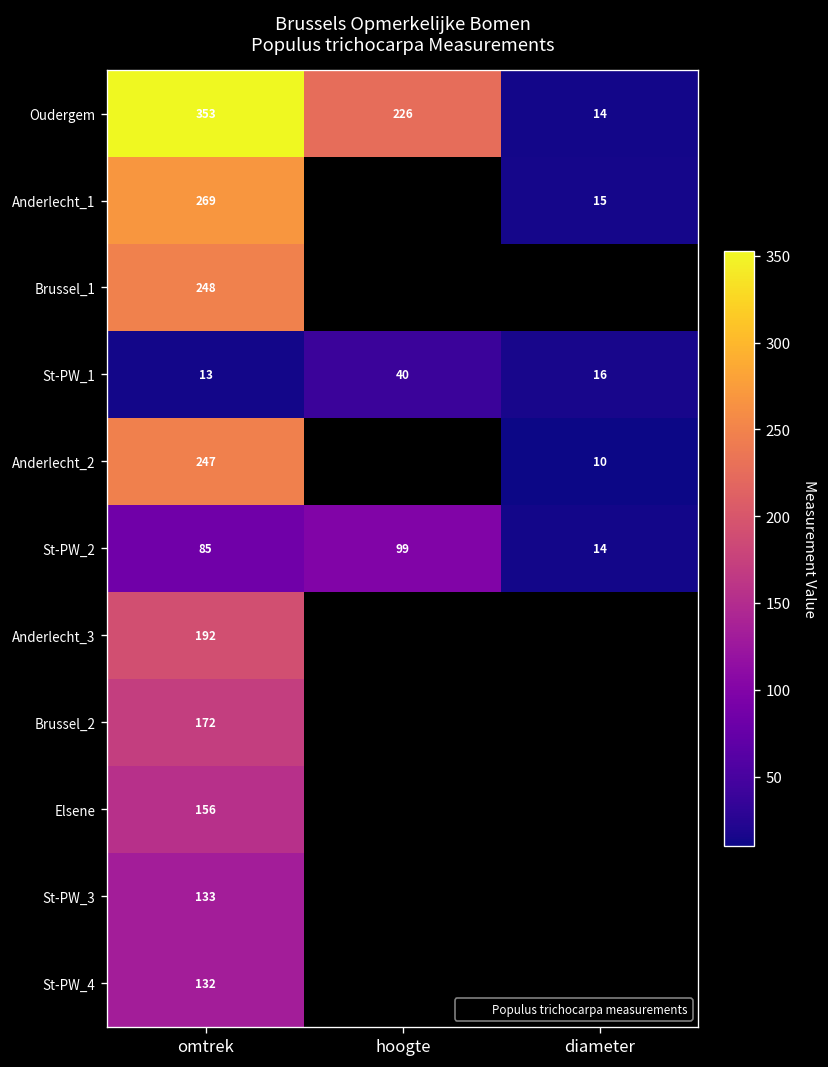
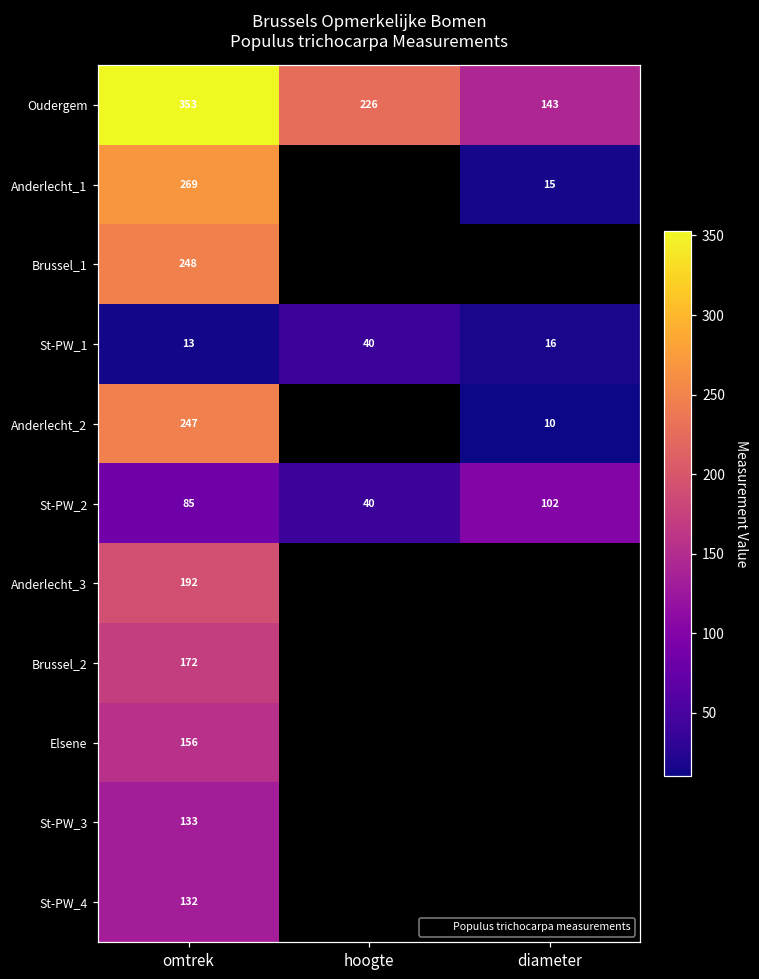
Oudergem, diameter: 14 -> 143
St-PW_2, hoogte: 99 -> 40
St-PW_2, diameter: 14 -> 102
